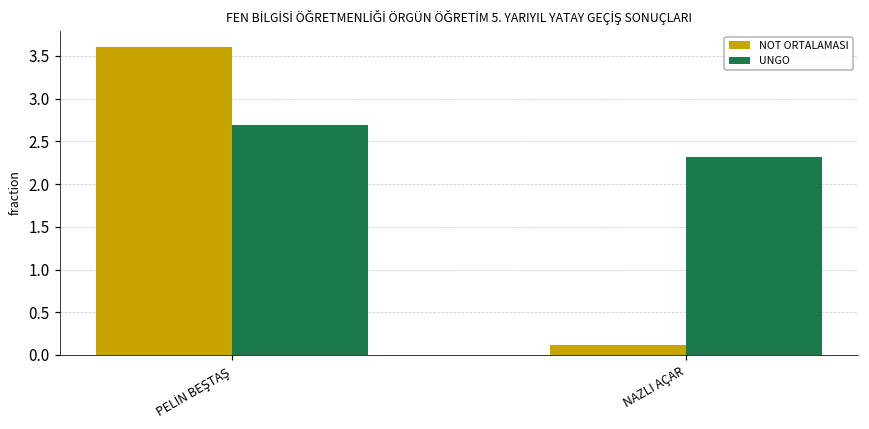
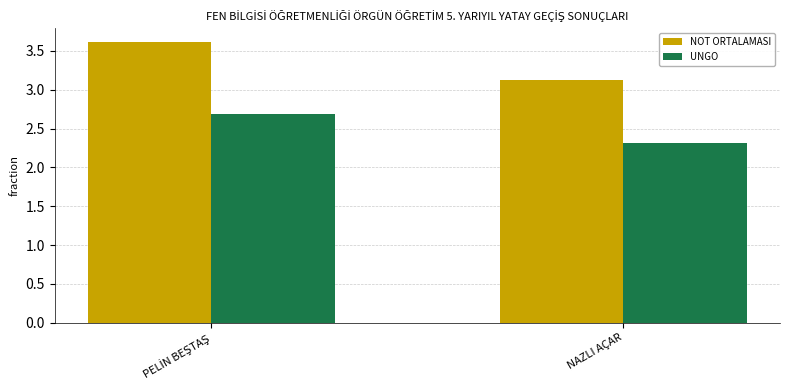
NOT ORTALAMASI, NAZLI AÇAR: 0.1 -> 3.1
